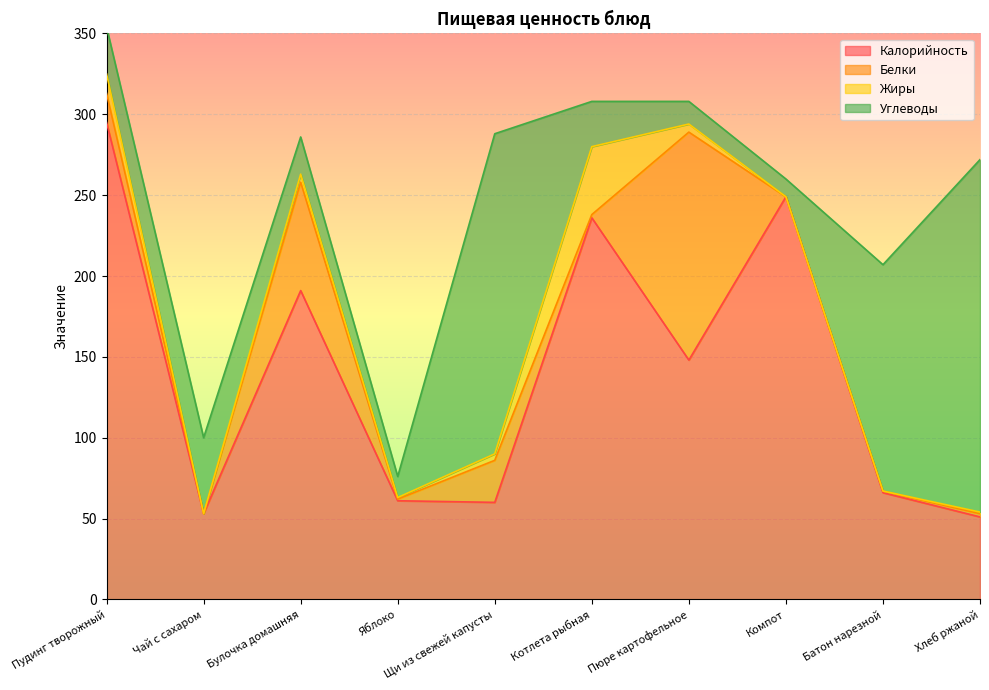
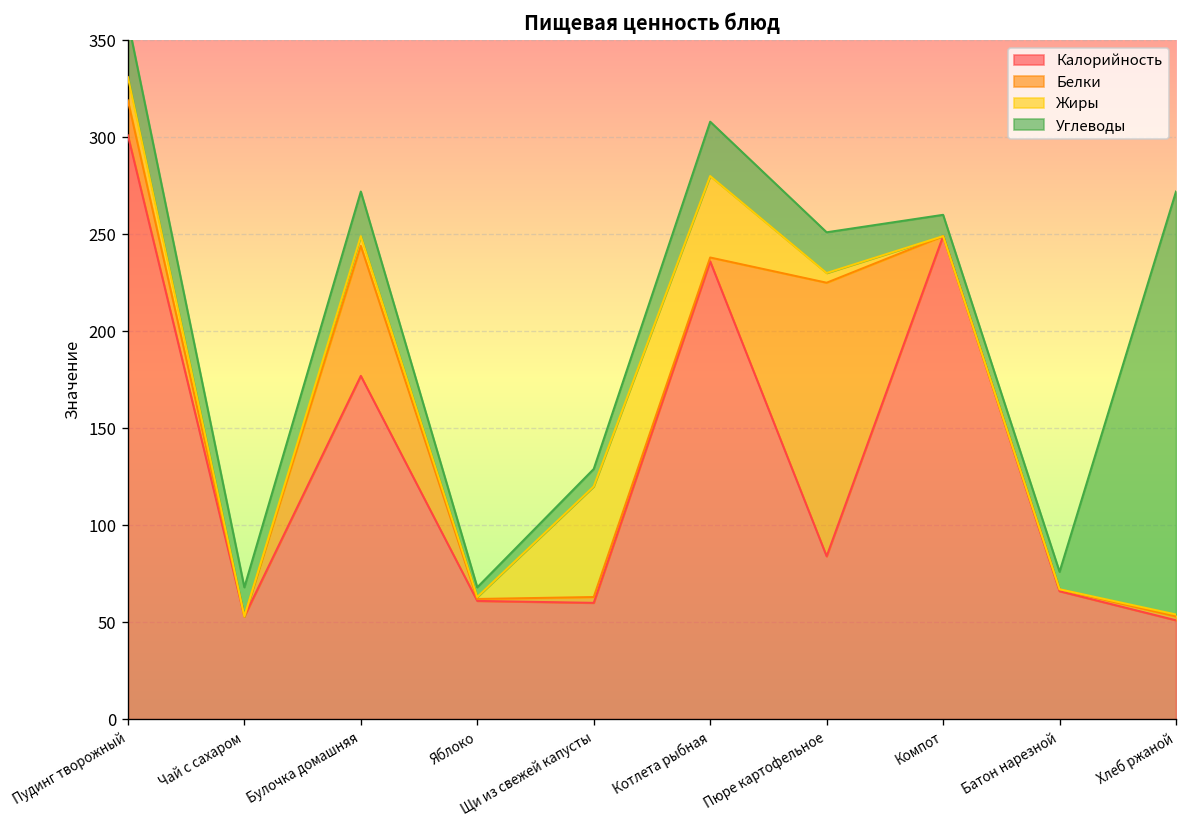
Калорийность, Пудинг творожный: 295 -> 301
Углеводы, Чай с сахаром: 47 -> 15
Калорийность, Булочка домашняя: 191 -> 177
Углеводы, Яблоко: 13 -> 5
Белки, Щи из свежей капусты: 26 -> 3
Жиры, Щи из свежей капусты: 4 -> 57
Углеводы, Щи из свежей капусты: 198 -> 9
Калорийность, Пюре картофельное: 148 -> 84
Углеводы, Пюре картофельное: 14 -> 21
Углеводы, Батон нарезной: 140 -> 9
